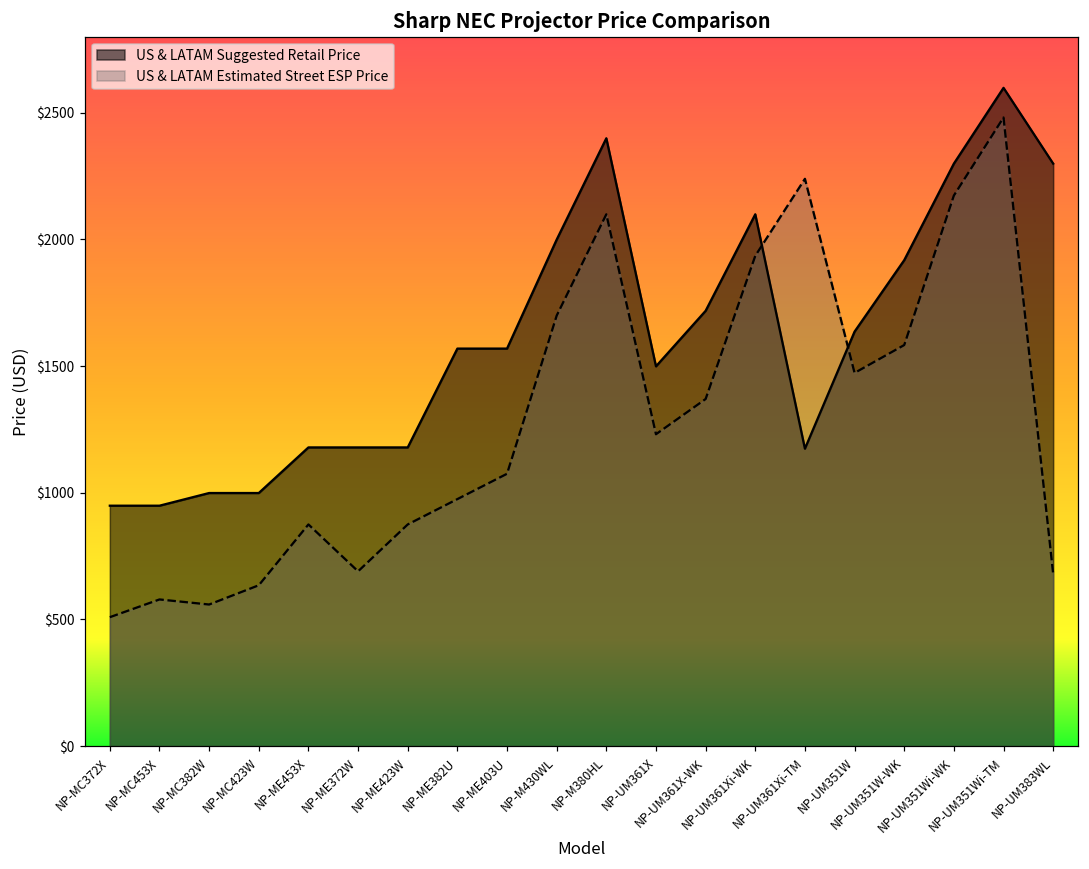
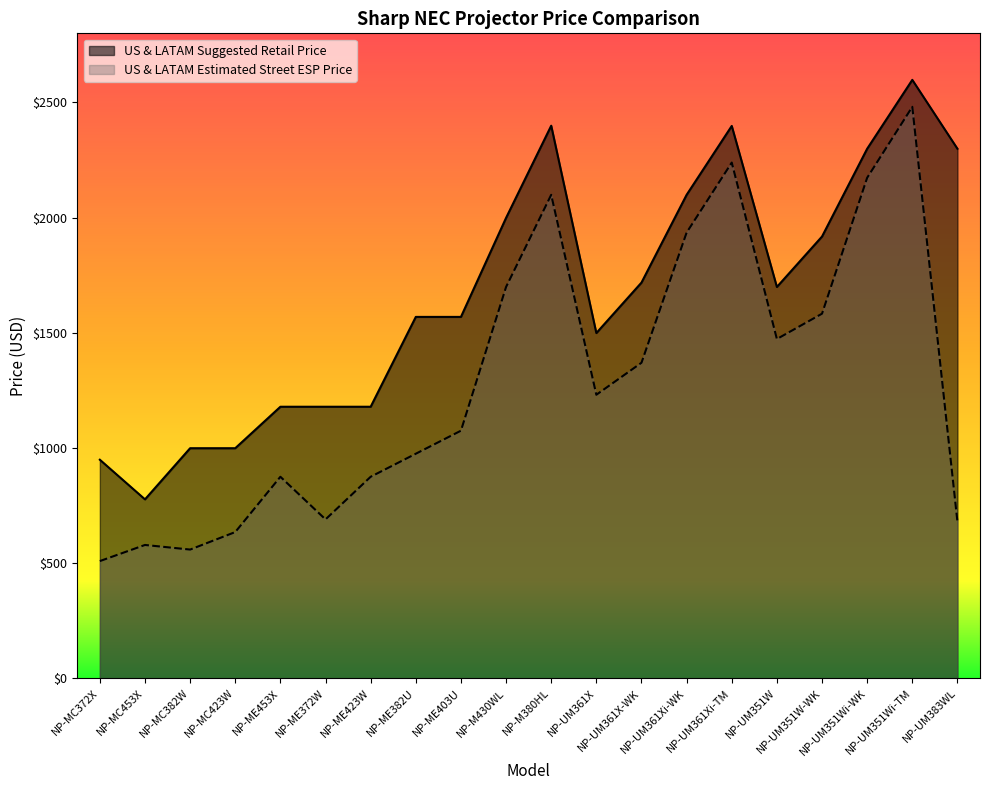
US & LATAM Suggested Retail Price, NP-MC453X: $950 -> $780
US & LATAM Suggested Retail Price, NP-UM361Xi-TM: $1170 -> $2400
US & LATAM Suggested Retail Price, NP-UM351W: $1640 -> $1700
